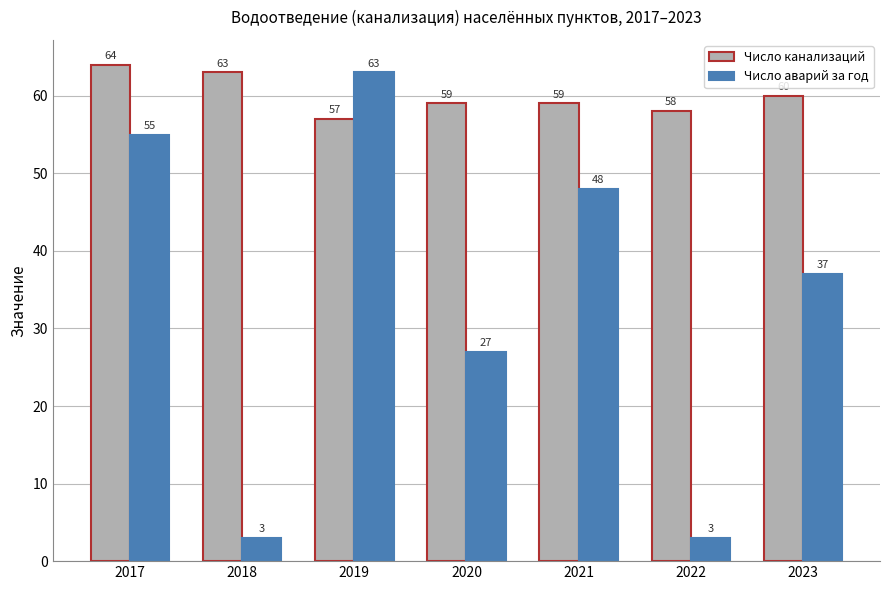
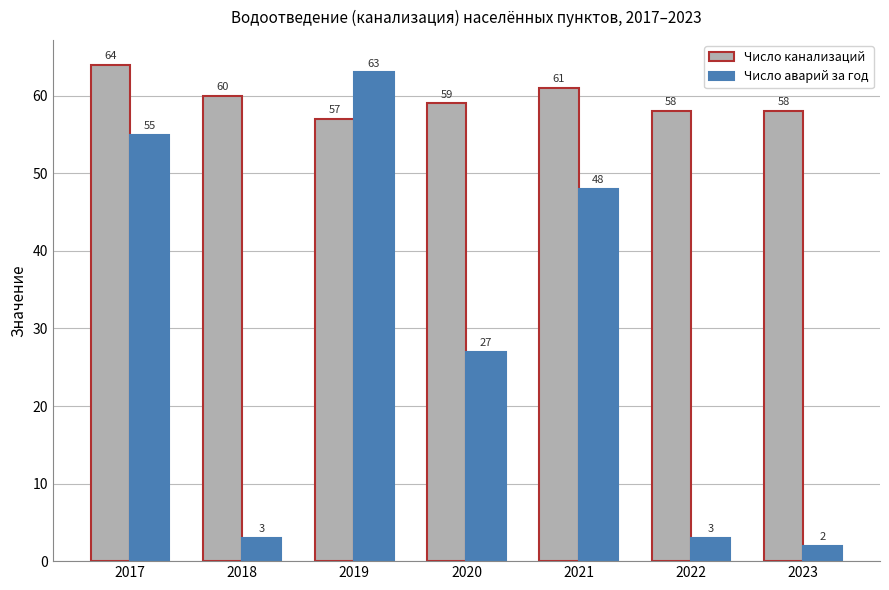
Число канализаций, 2018: 63 -> 60
Число канализаций, 2021: 59 -> 61
Число канализаций, 2023: 60 -> 58
Число аварий за год, 2023: 37 -> 2
